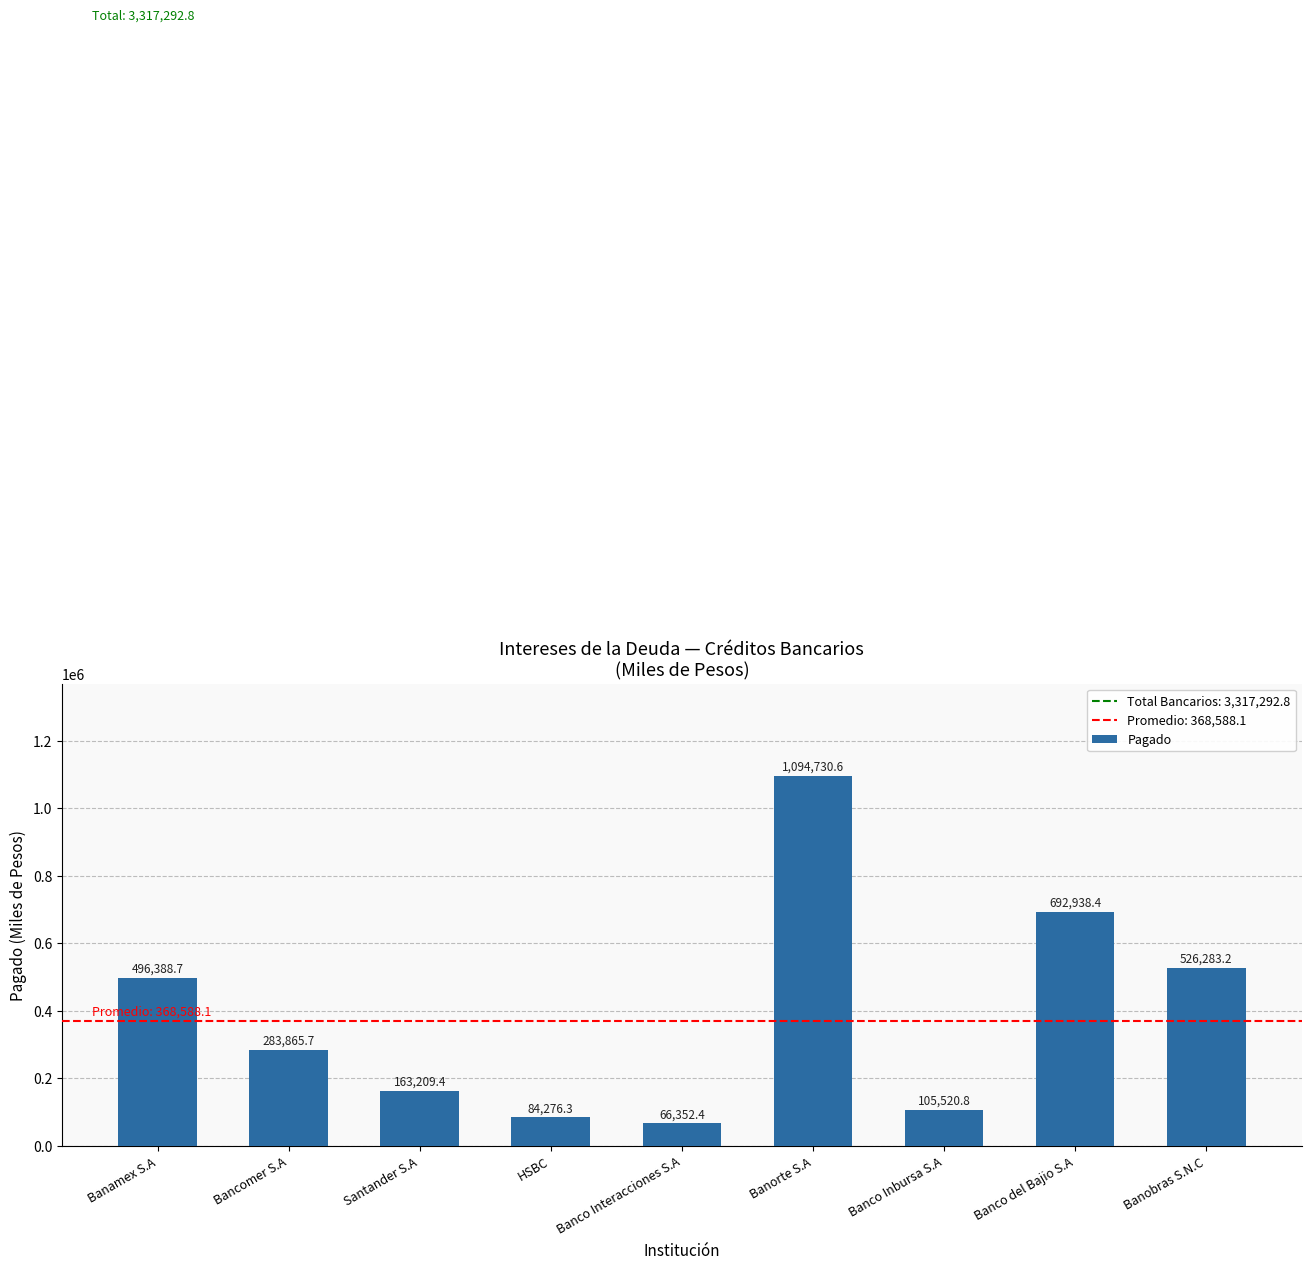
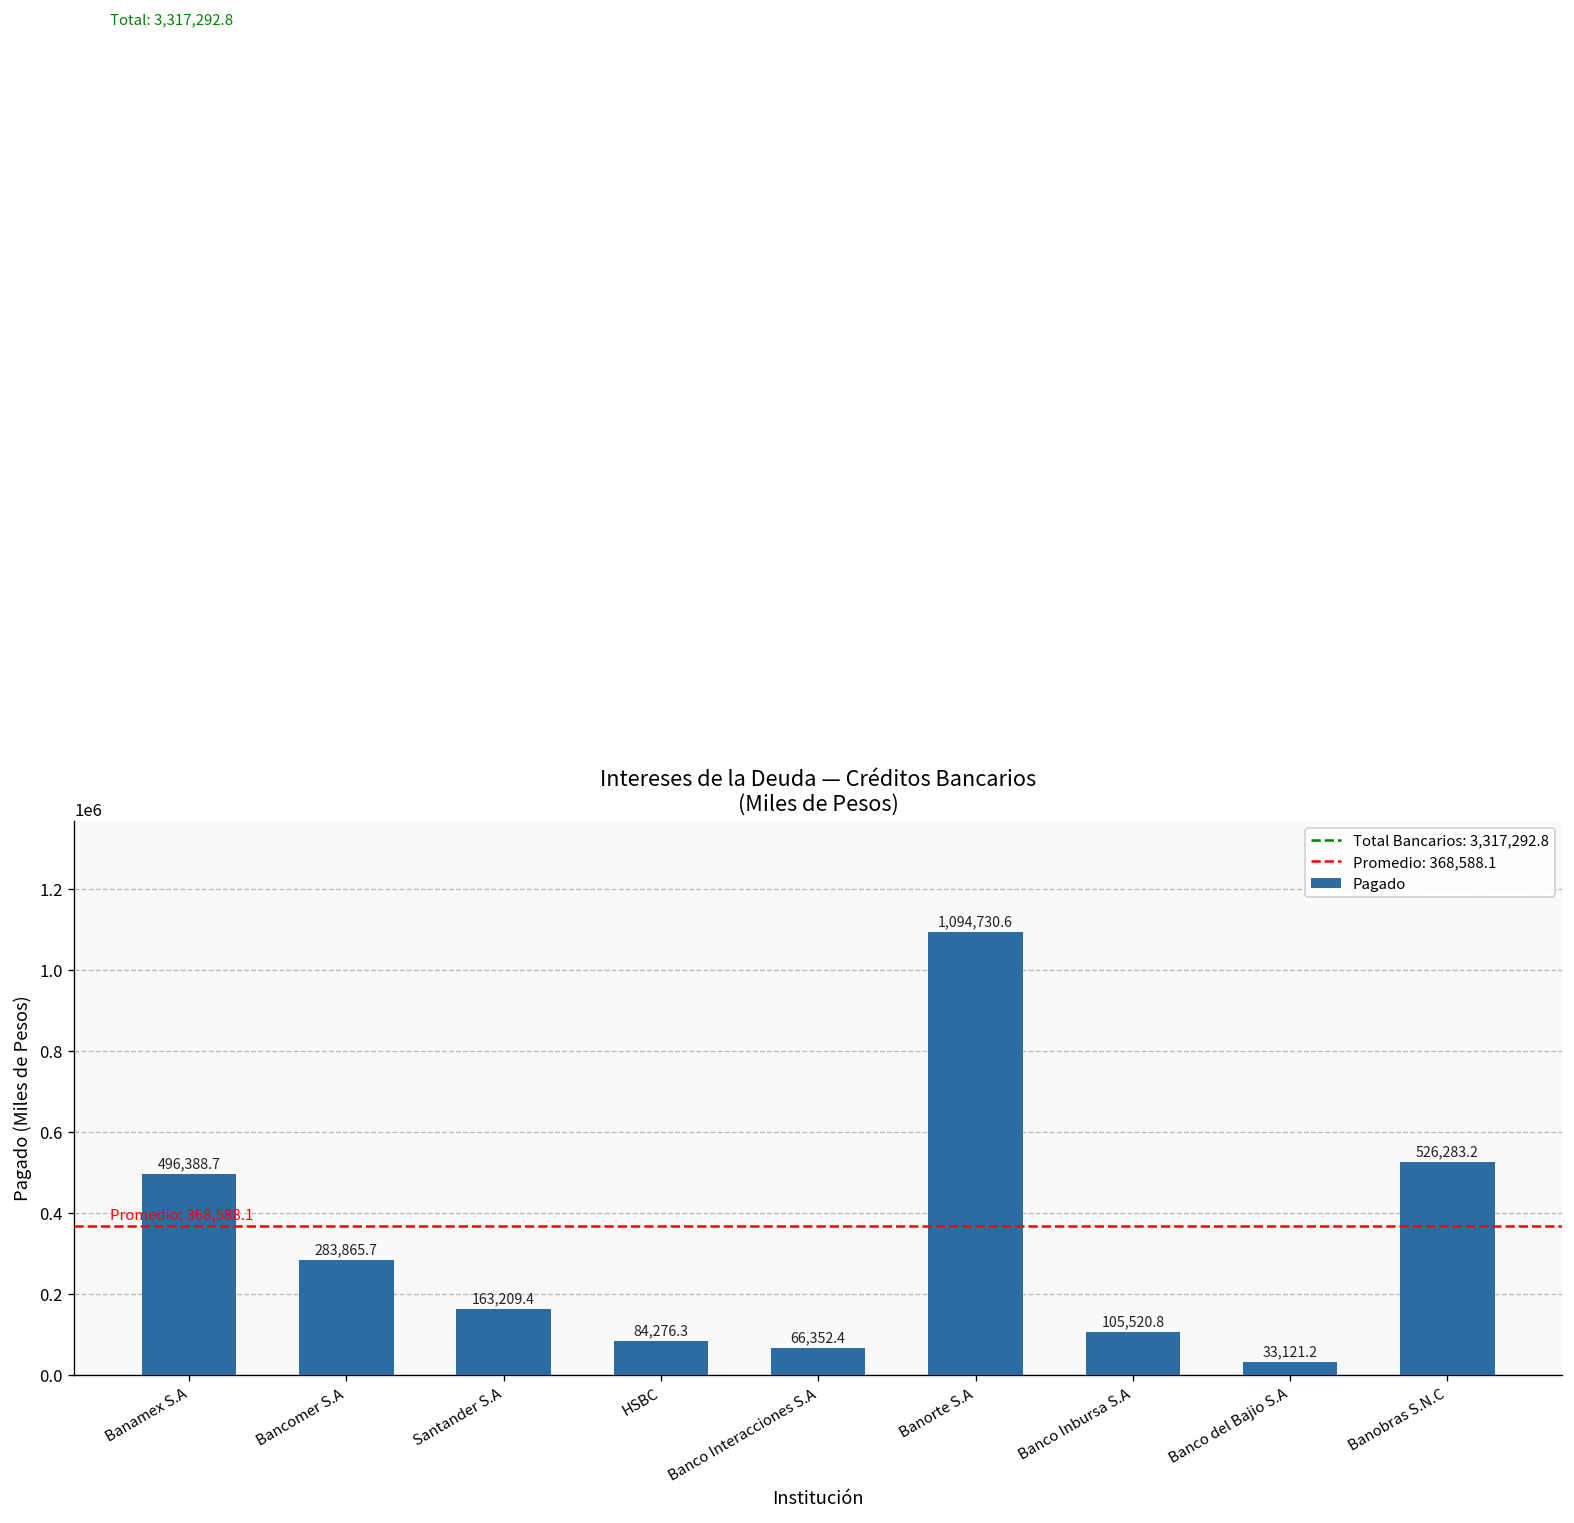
Banco del Bajio S.A: 692,938.4 -> 33,121.2
